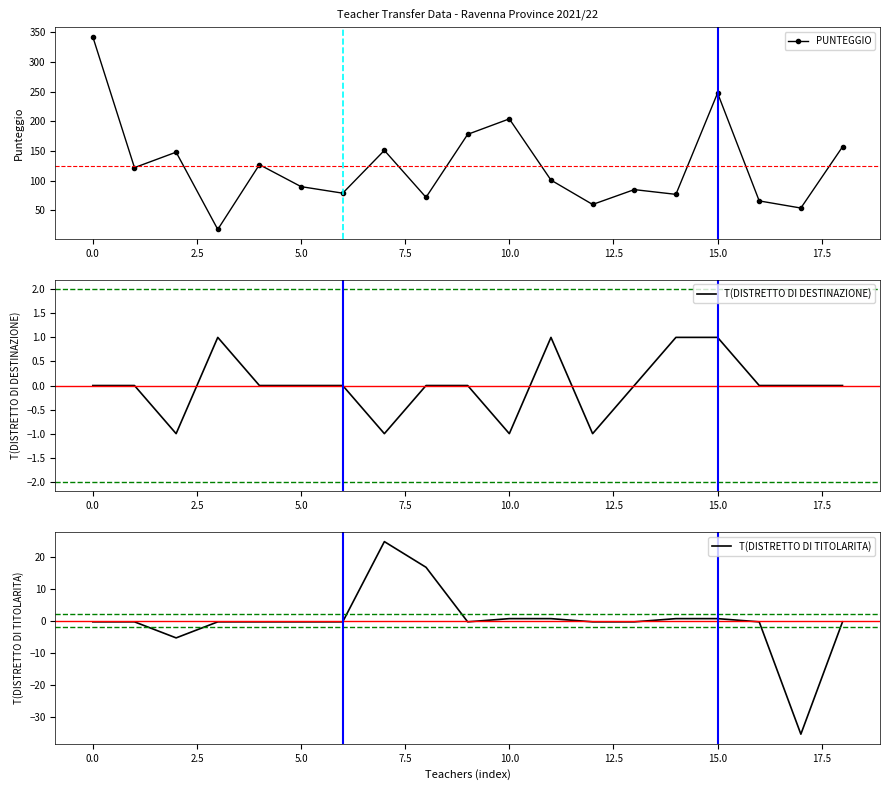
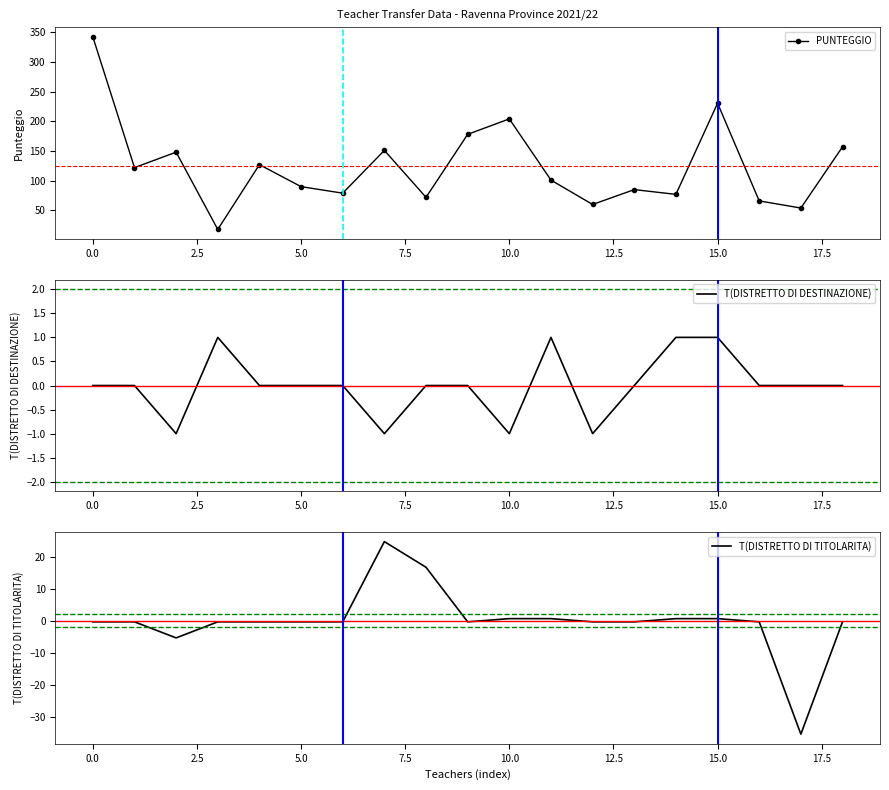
Teacher Transfer Data - Ravenna Province 2021/22, 15.0: 250 -> 230
